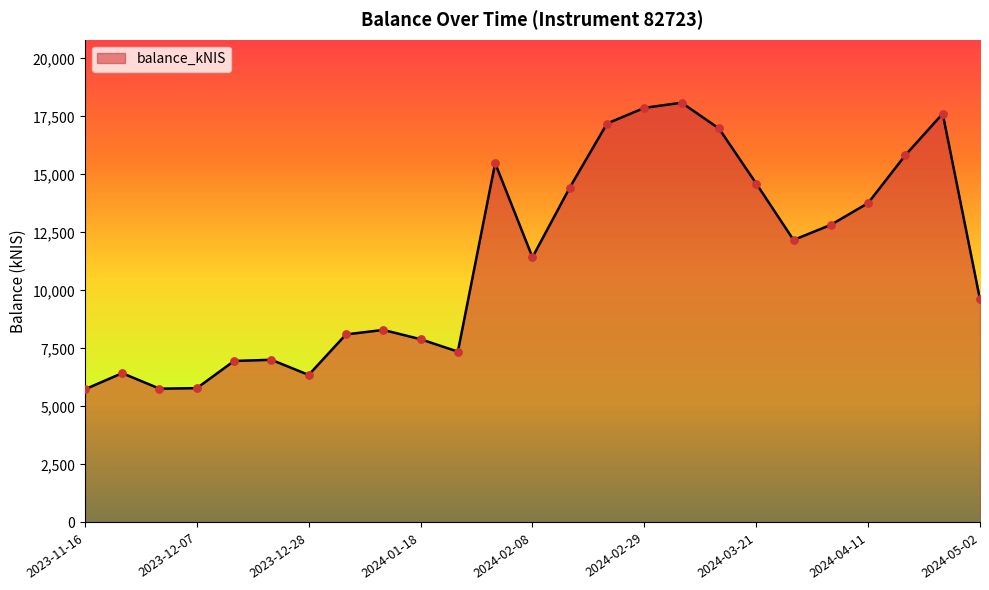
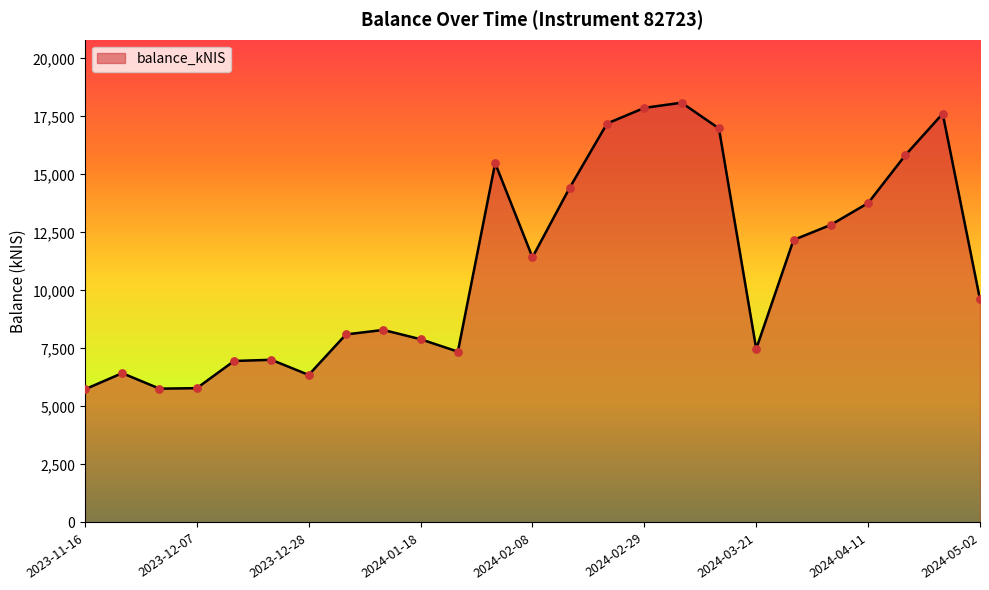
2024-03-21: 14,600 -> 7,500
